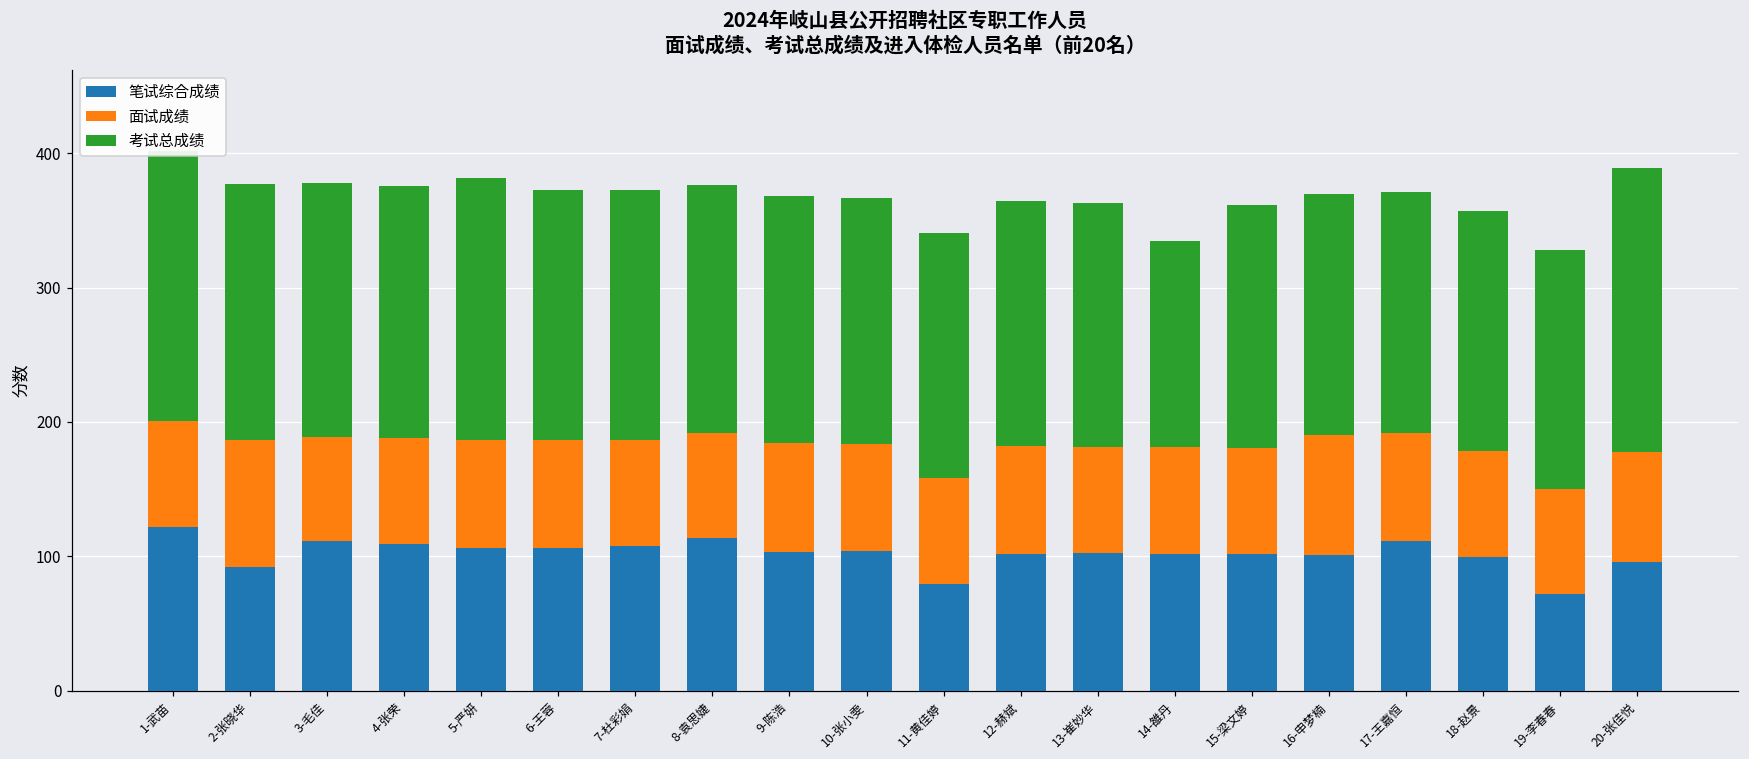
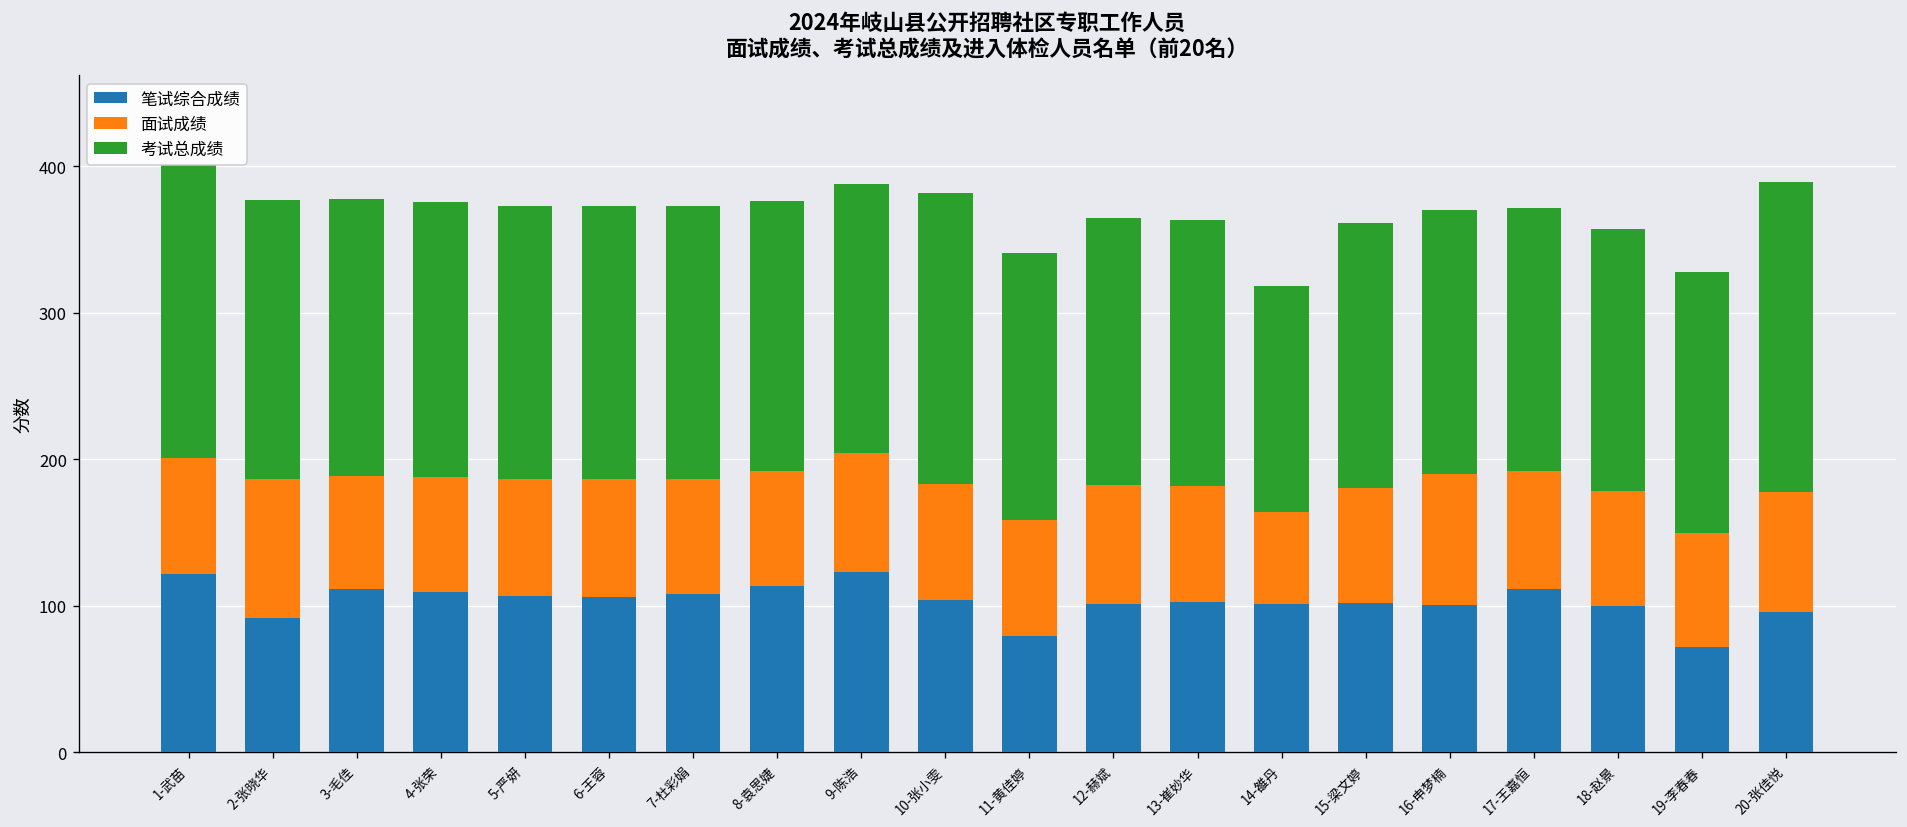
考试总成绩, 5-严妍: 195 -> 186
笔试综合成绩, 9-陈浩: 103 -> 123
考试总成绩, 10-张小雯: 183 -> 198
面试成绩, 14-雒丹: 80 -> 63
